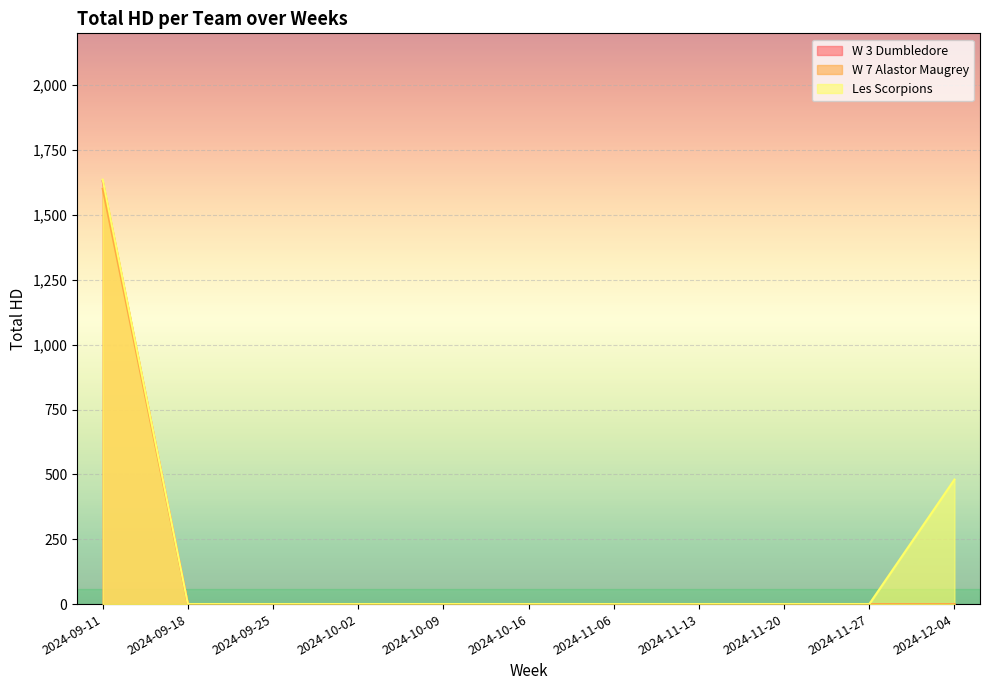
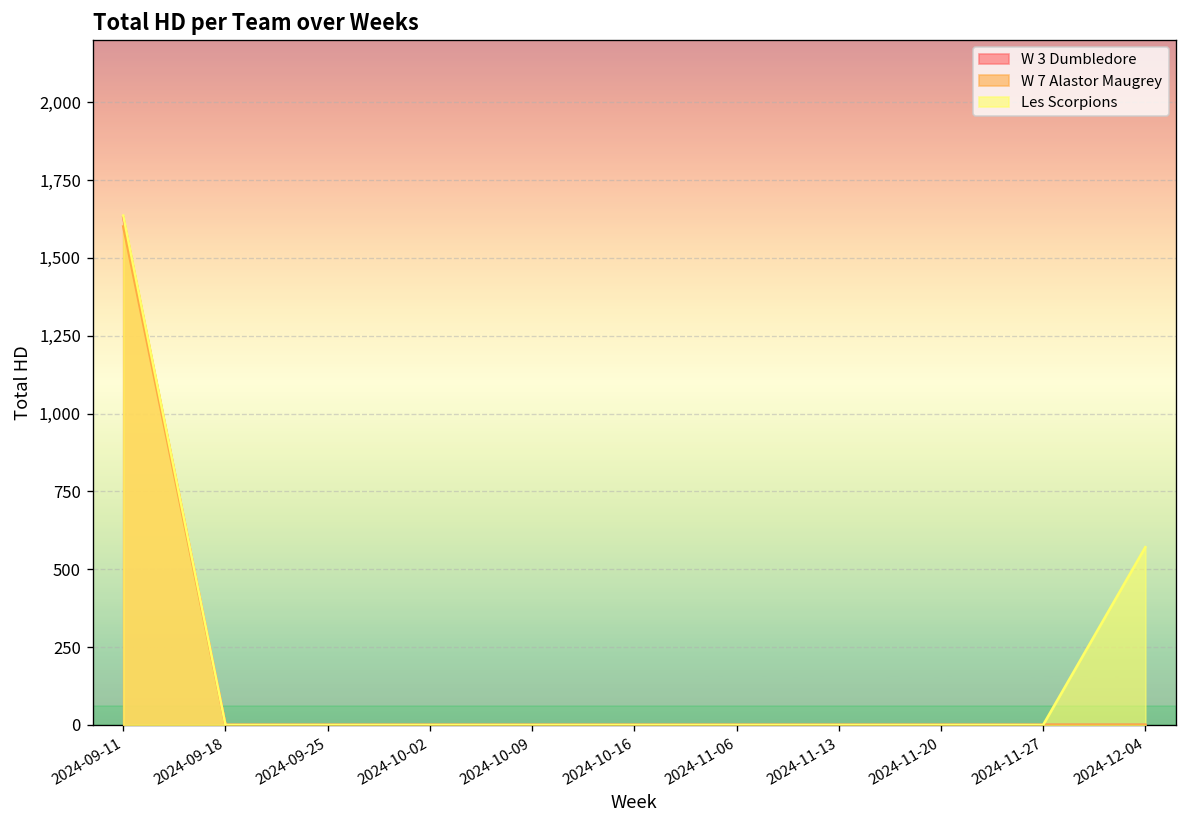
Les Scorpions, 2024-12-04: 480 -> 570
